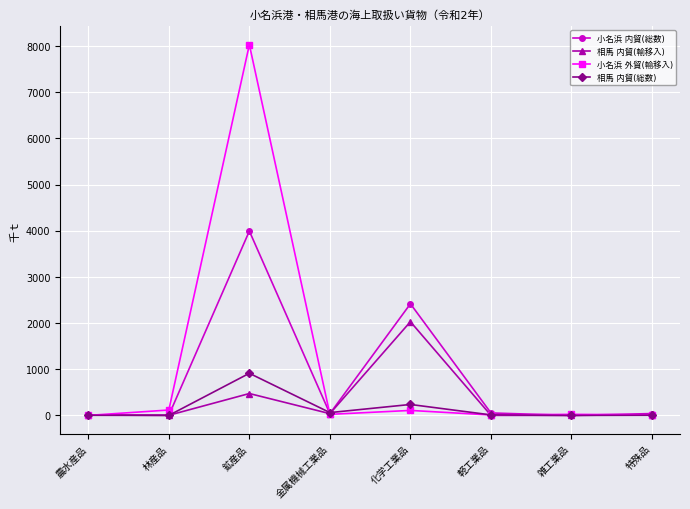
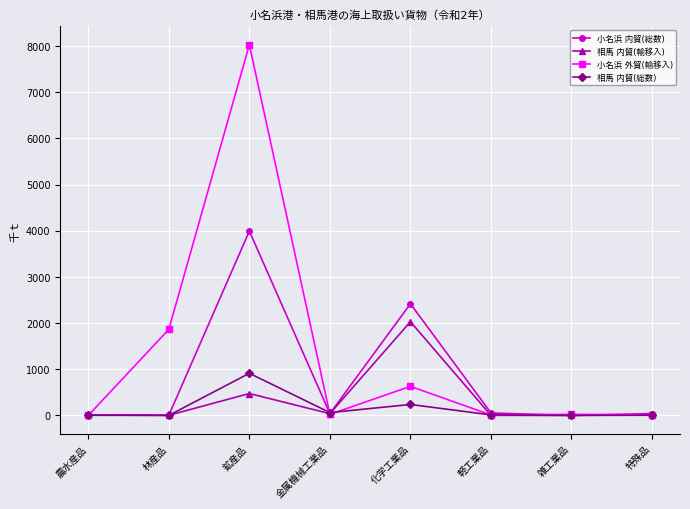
小名浜 外貿(輸移入), 林産品: 100 -> 1900
小名浜 外貿(輸移入), 化学工業品: 100 -> 600
